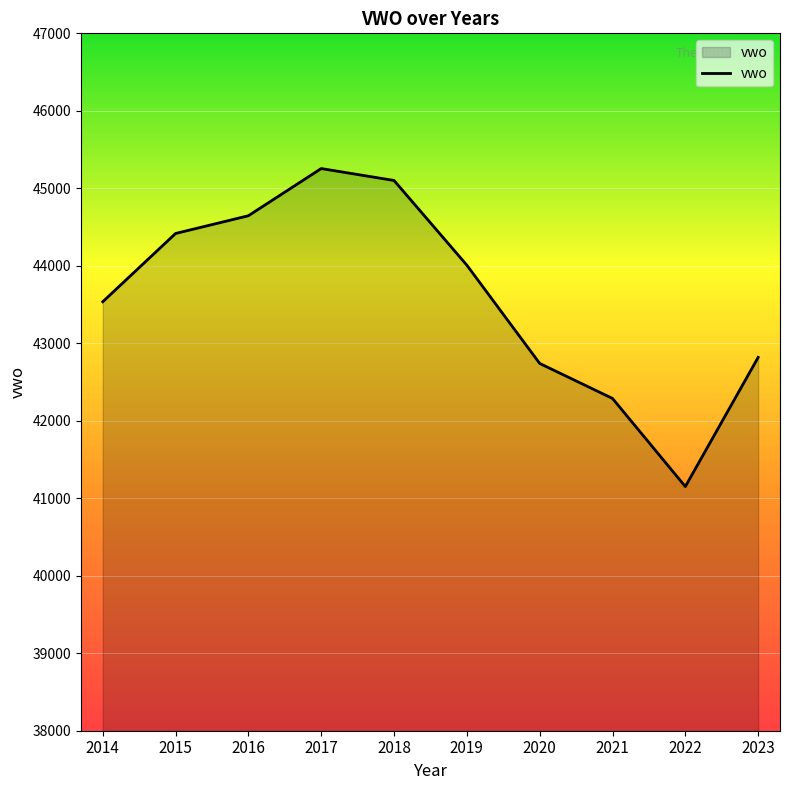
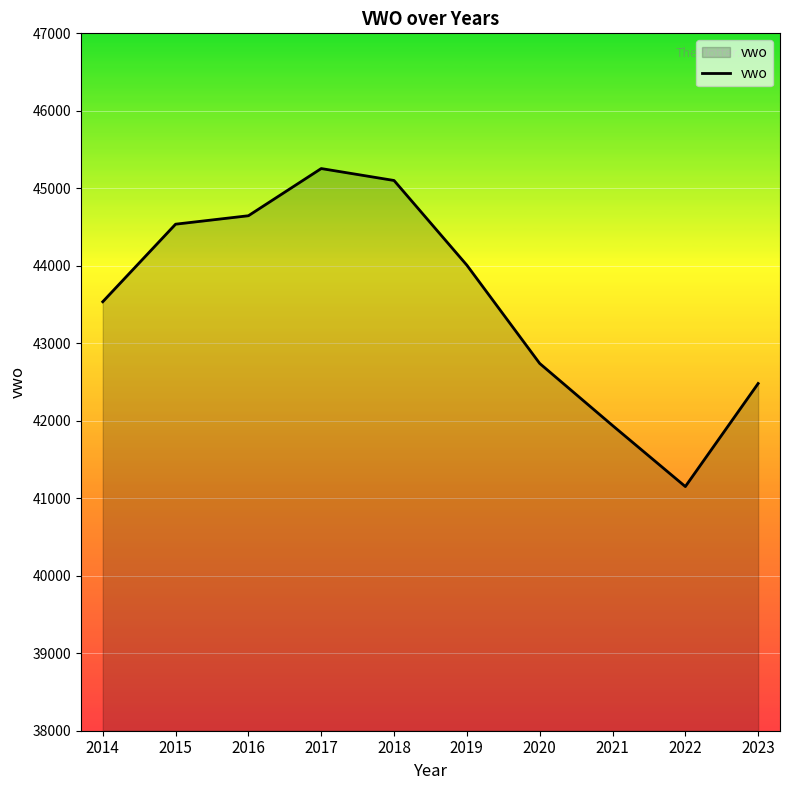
2015: 44400 -> 44500
2021: 42300 -> 41900
2023: 42800 -> 42500
